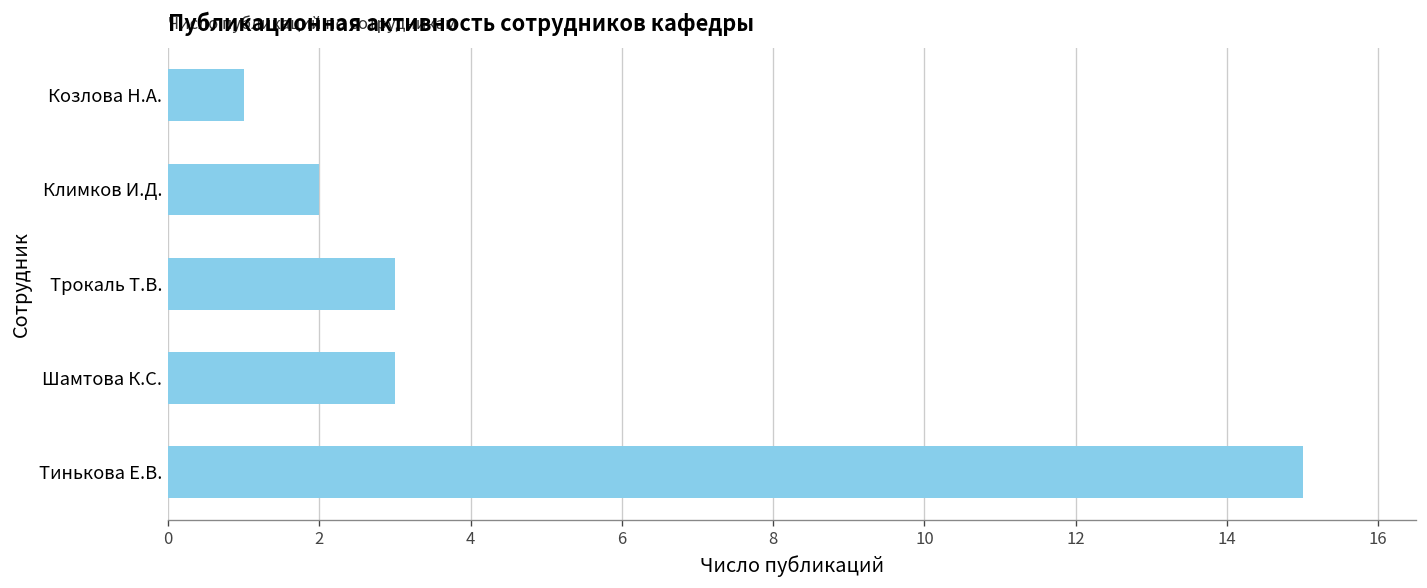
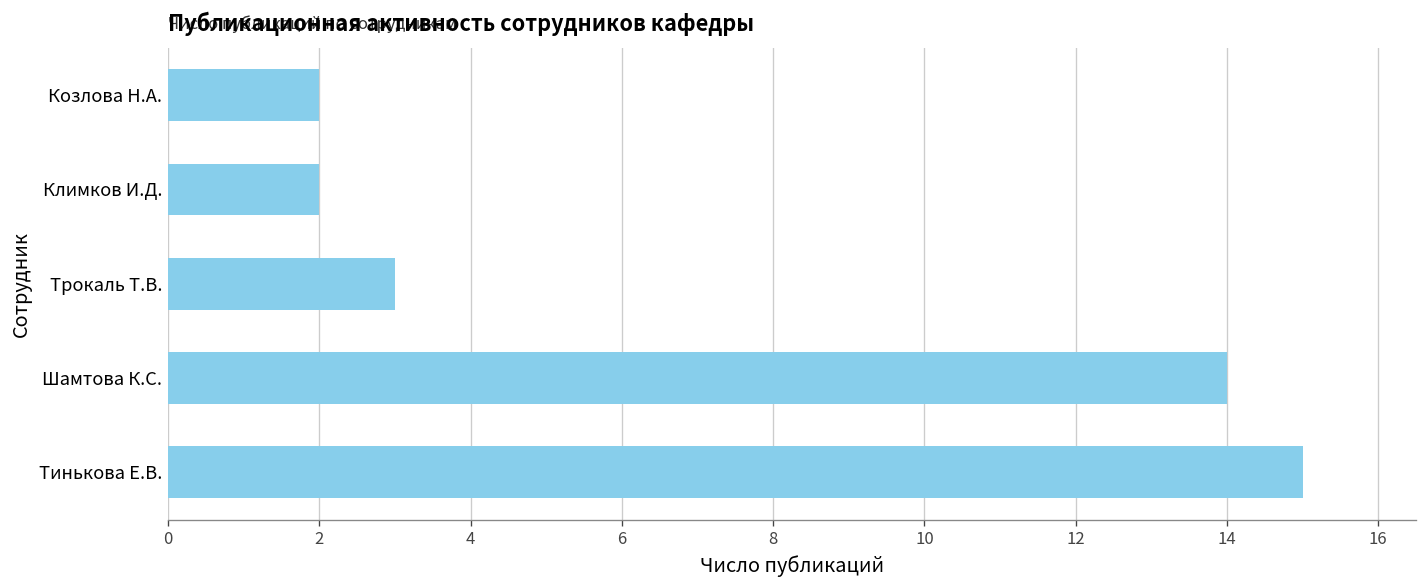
Козлова Н.А.: 1 -> 2
Шамтова К.С.: 3 -> 14
